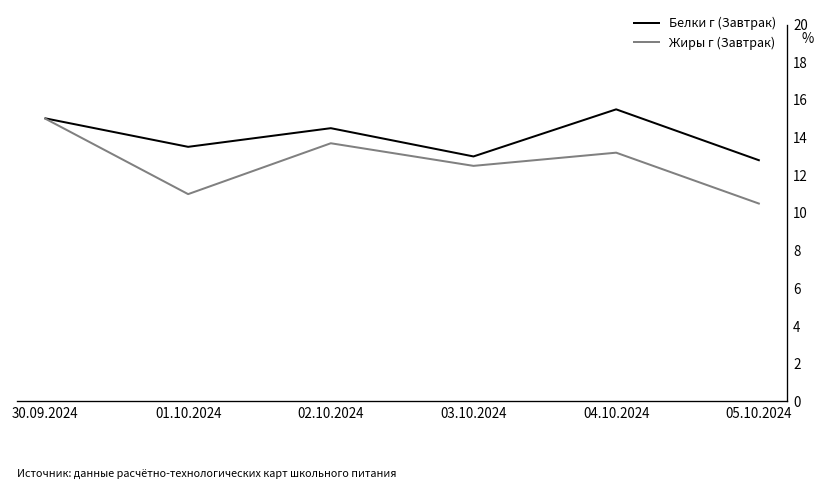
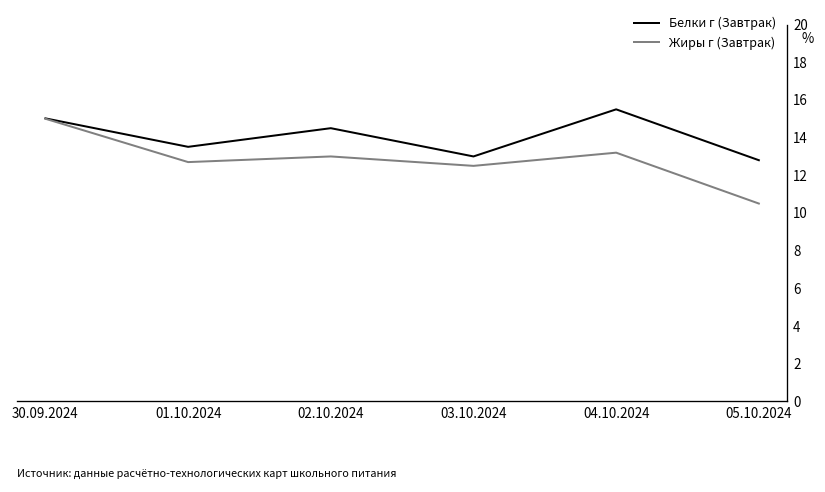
Жиры г (Завтрак), 01.10.2024: 11.0 -> 12.7
Жиры г (Завтрак), 02.10.2024: 13.7 -> 13.0
